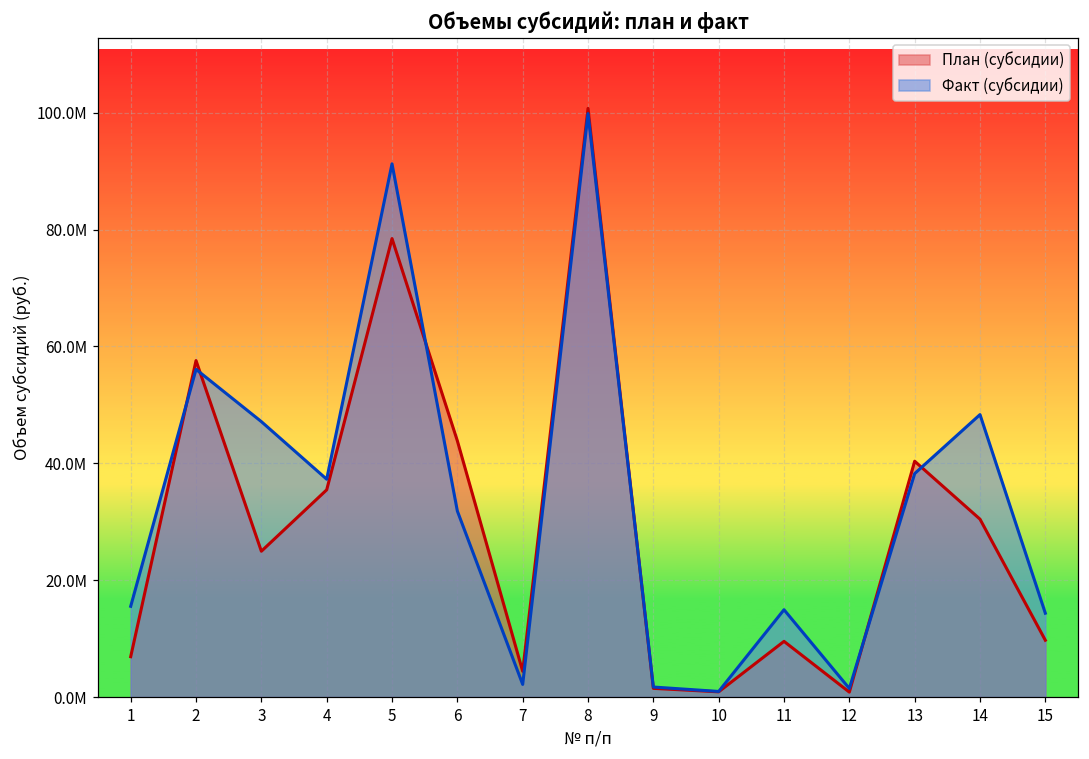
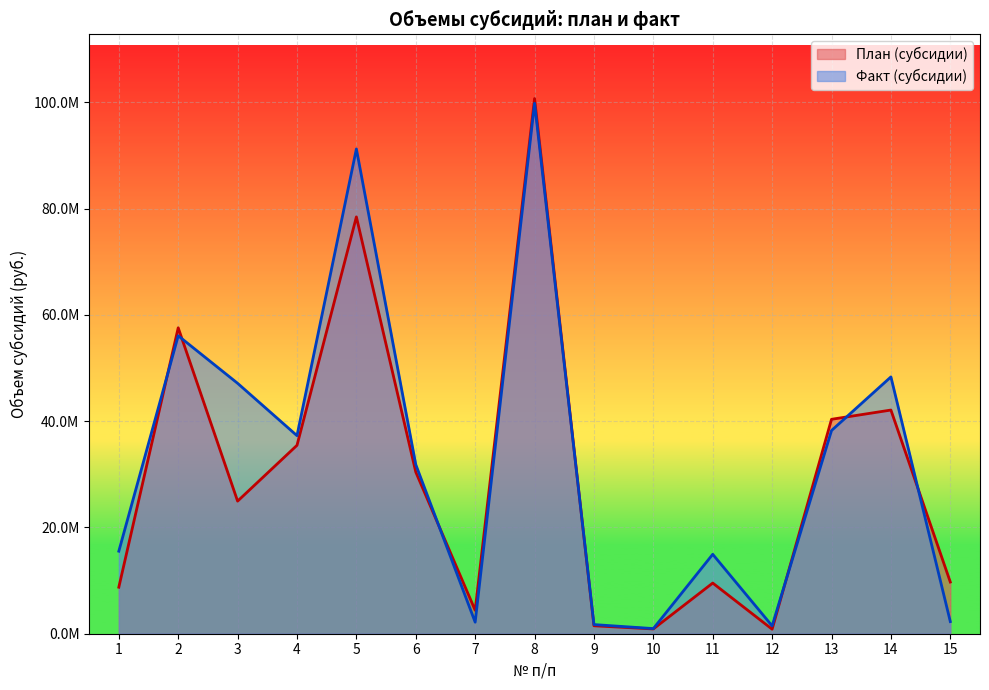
План (субсидии), 1: 7000000 -> 9000000
План (субсидии), 6: 44000000 -> 30000000
План (субсидии), 14: 30000000 -> 42000000
Факт (субсидии), 15: 14000000 -> 2000000
